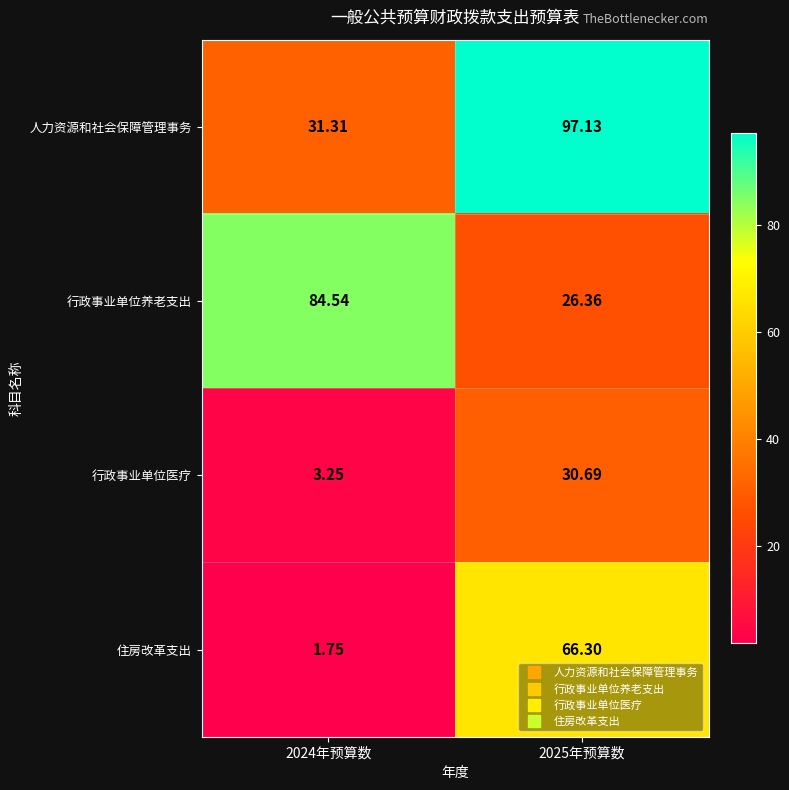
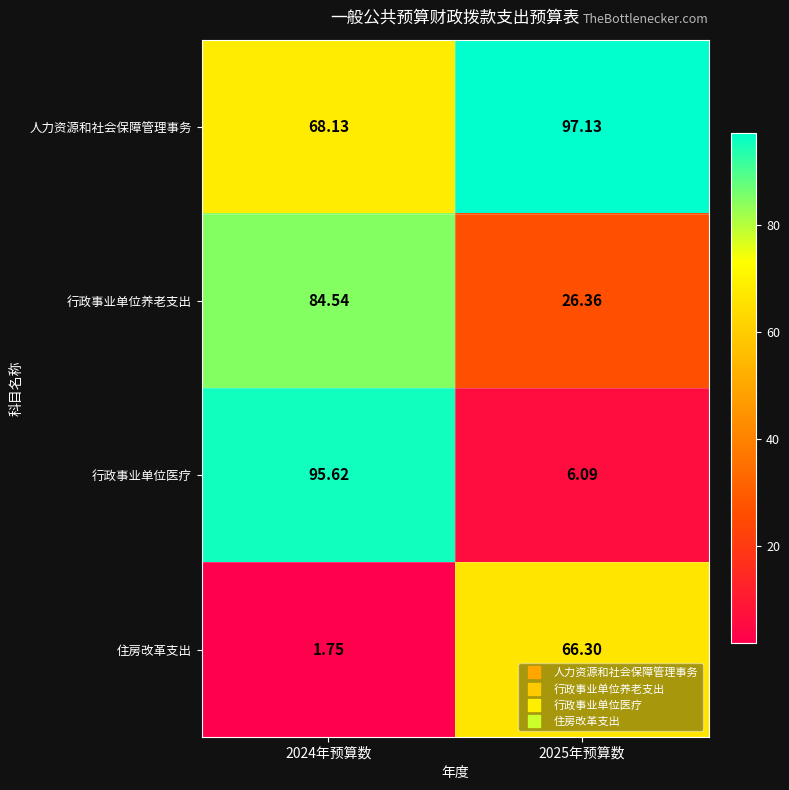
人力资源和社会保障管理事务, 2024年预算数: 31.31 -> 68.13
行政事业单位医疗, 2024年预算数: 3.25 -> 95.62
行政事业单位医疗, 2025年预算数: 30.69 -> 6.09
